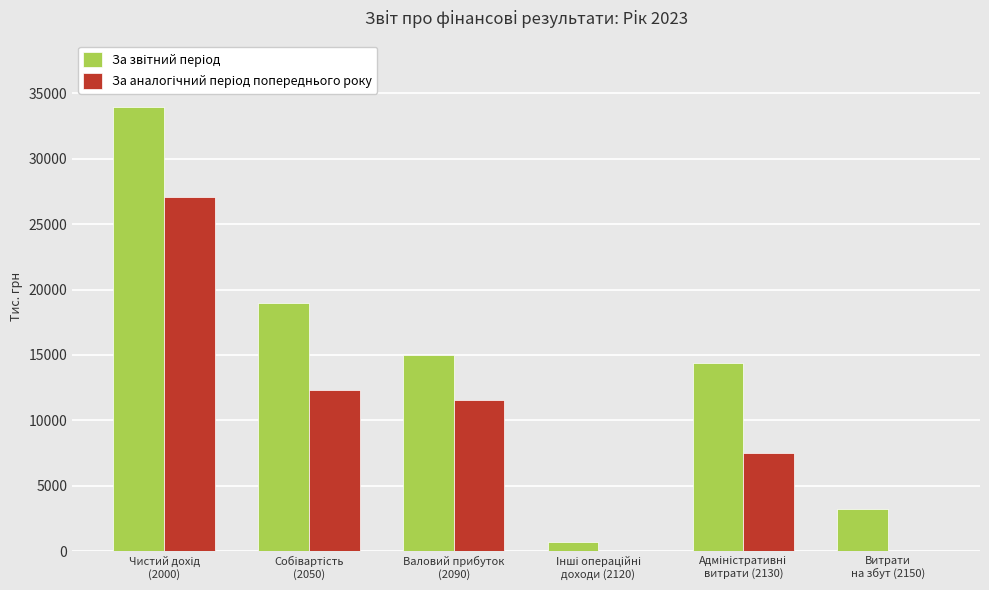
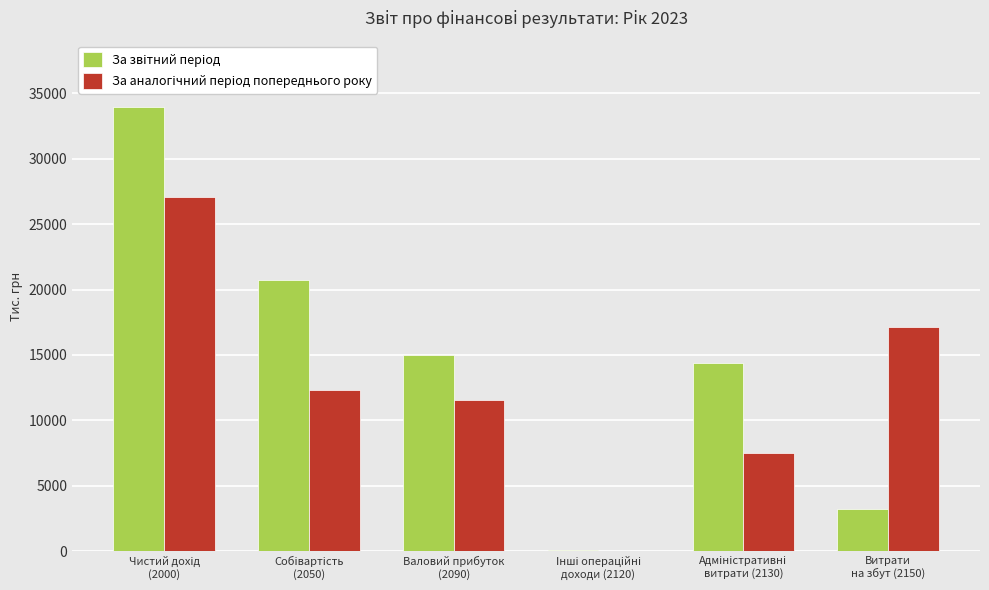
За звітний період, Собівартість (2050): 19000 -> 20700
За звітний період, Інші операційні доходи (2120): 700 -> 100
За аналогічний період попереднього року, Витрати на збут (2150): 0 -> 17100
